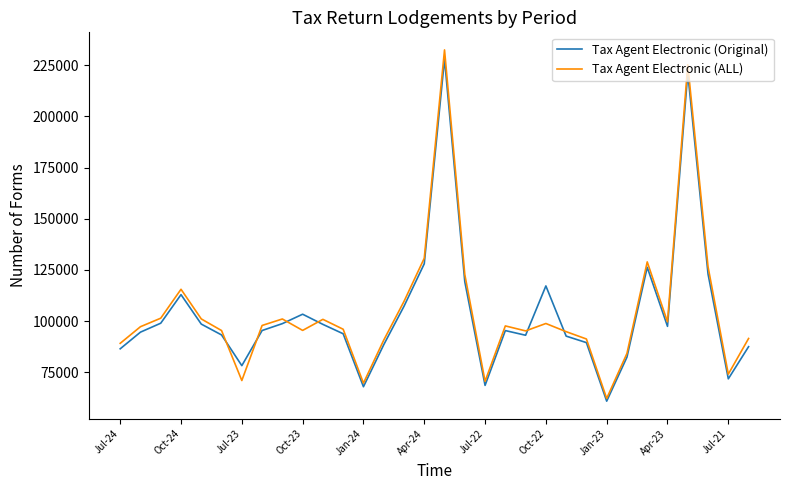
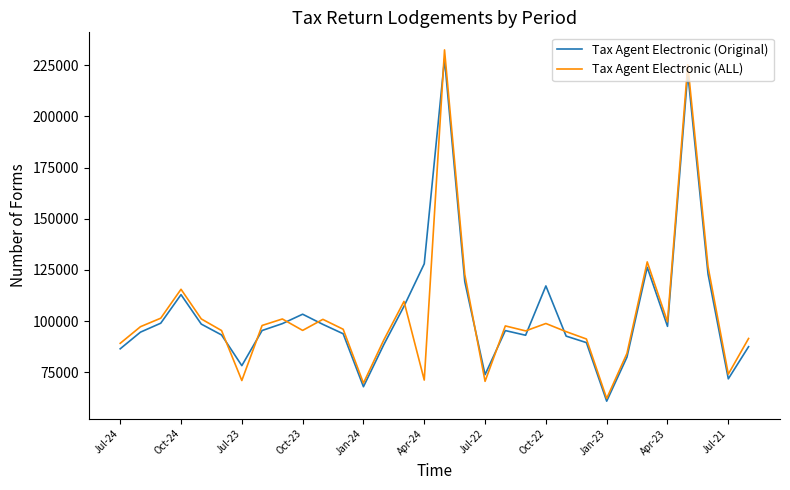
Tax Agent Electronic (ALL), Apr-24: 131000 -> 71000
Tax Agent Electronic (Original), Jul-22: 69000 -> 74000
